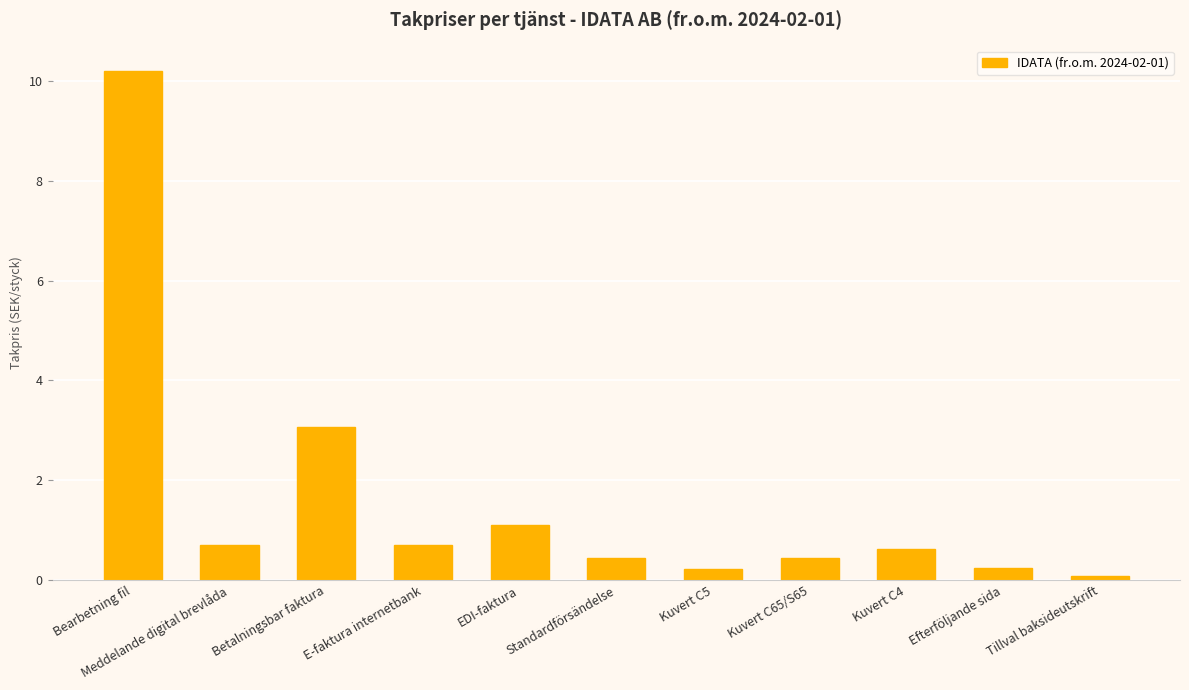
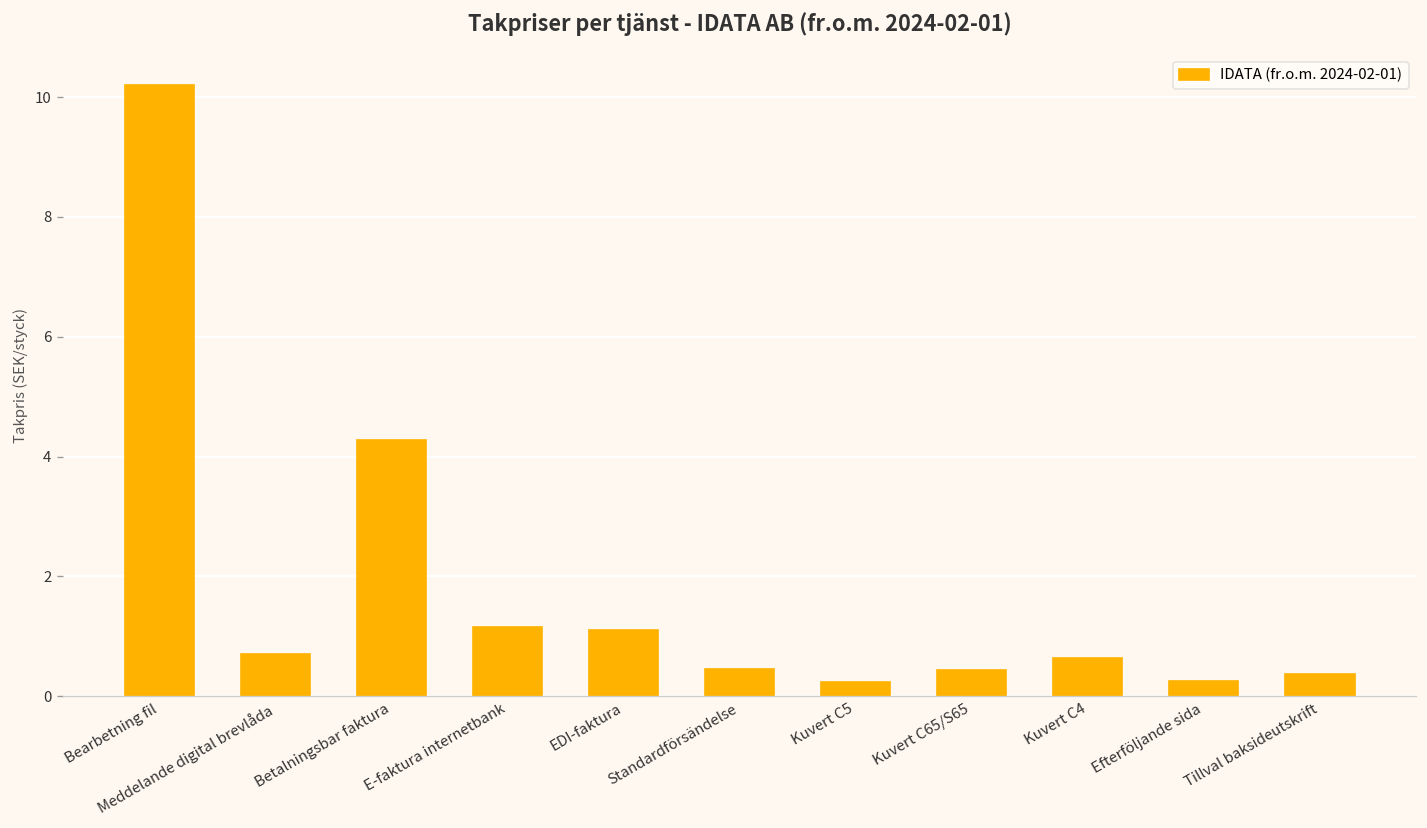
Betalningsbar faktura: 3.1 -> 4.3
E-faktura internetbank: 0.7 -> 1.2
Tillval baksideutskrift: 0.1 -> 0.4
